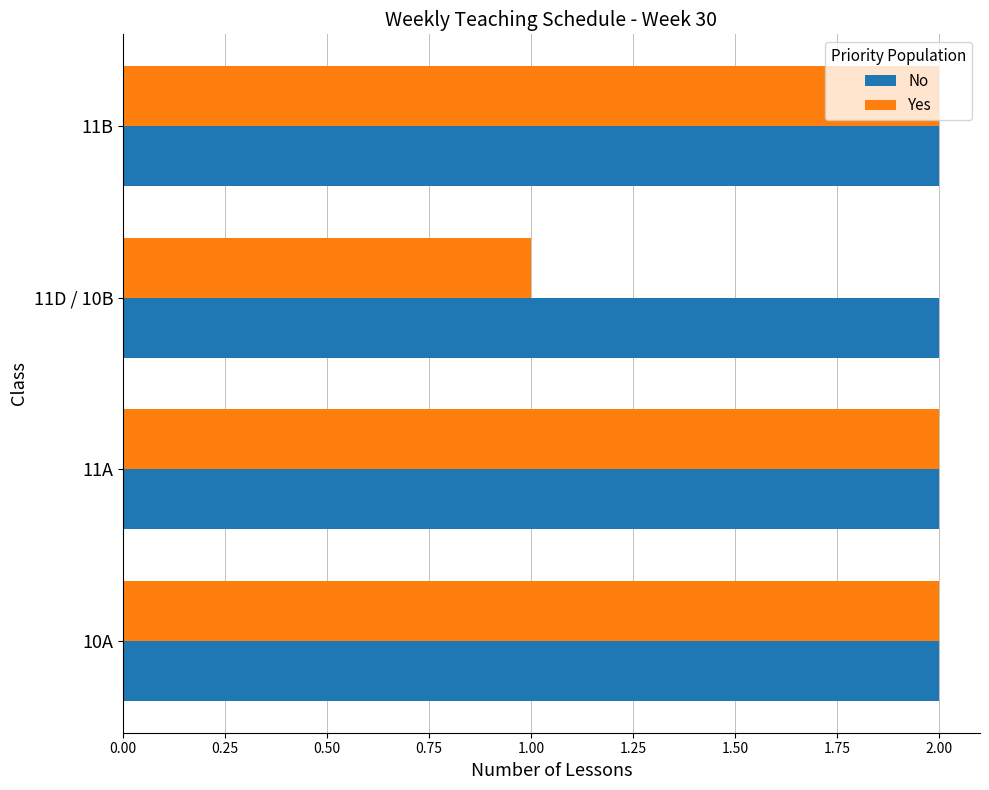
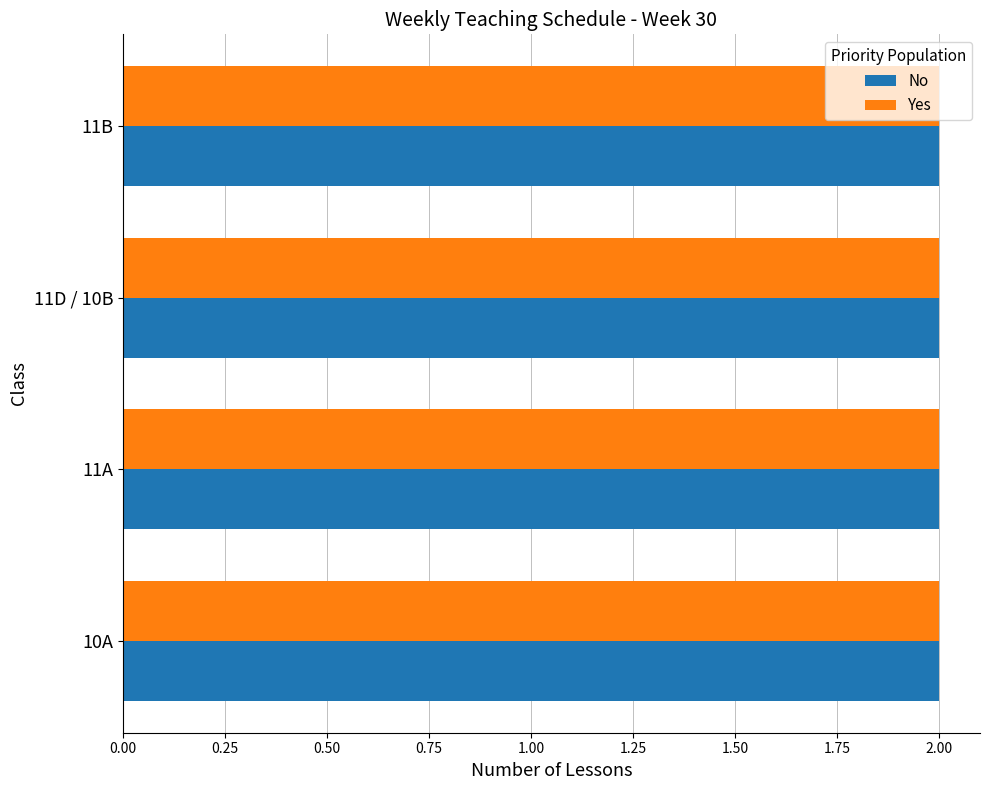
Yes, 11D / 10B: 1 -> 2
